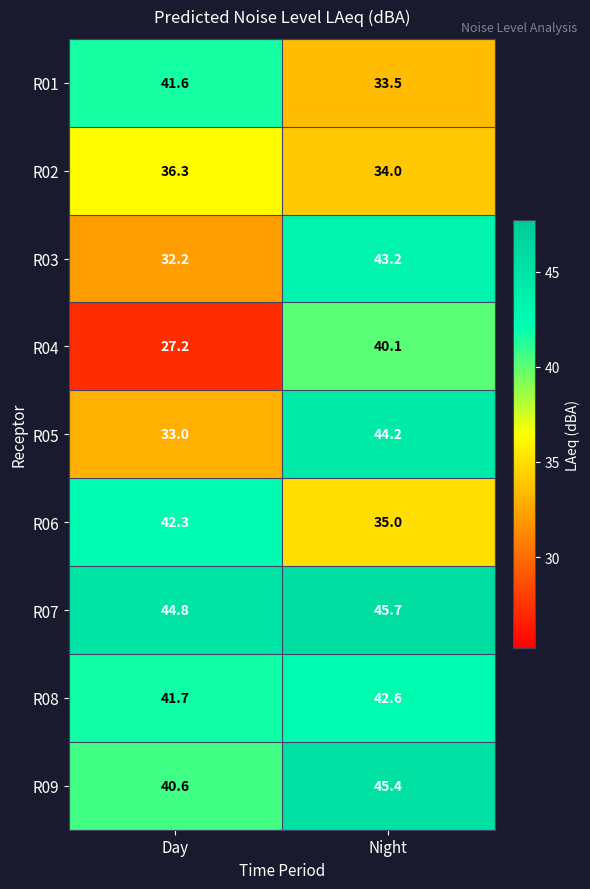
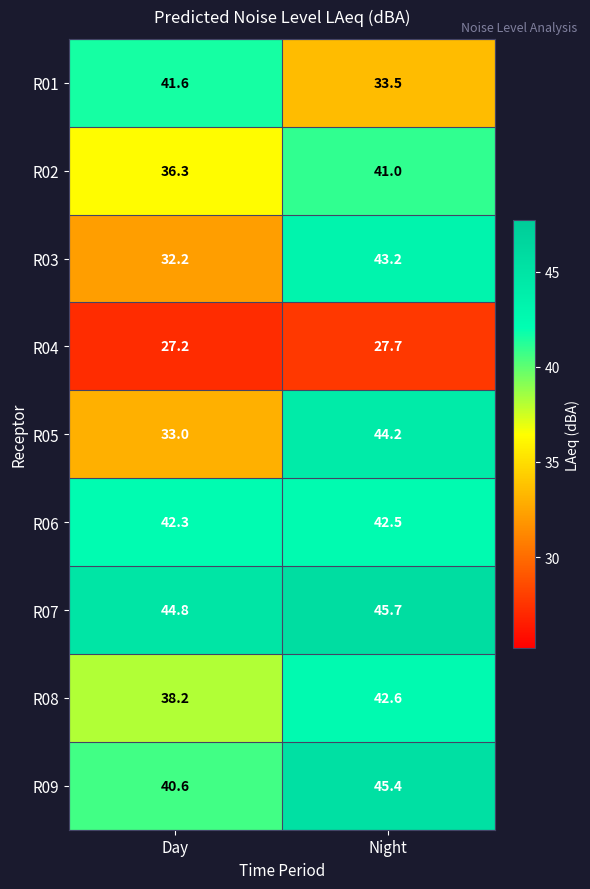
R02, Night: 34.0 -> 41.0
R04, Night: 40.1 -> 27.7
R06, Night: 35.0 -> 42.5
R08, Day: 41.7 -> 38.2
